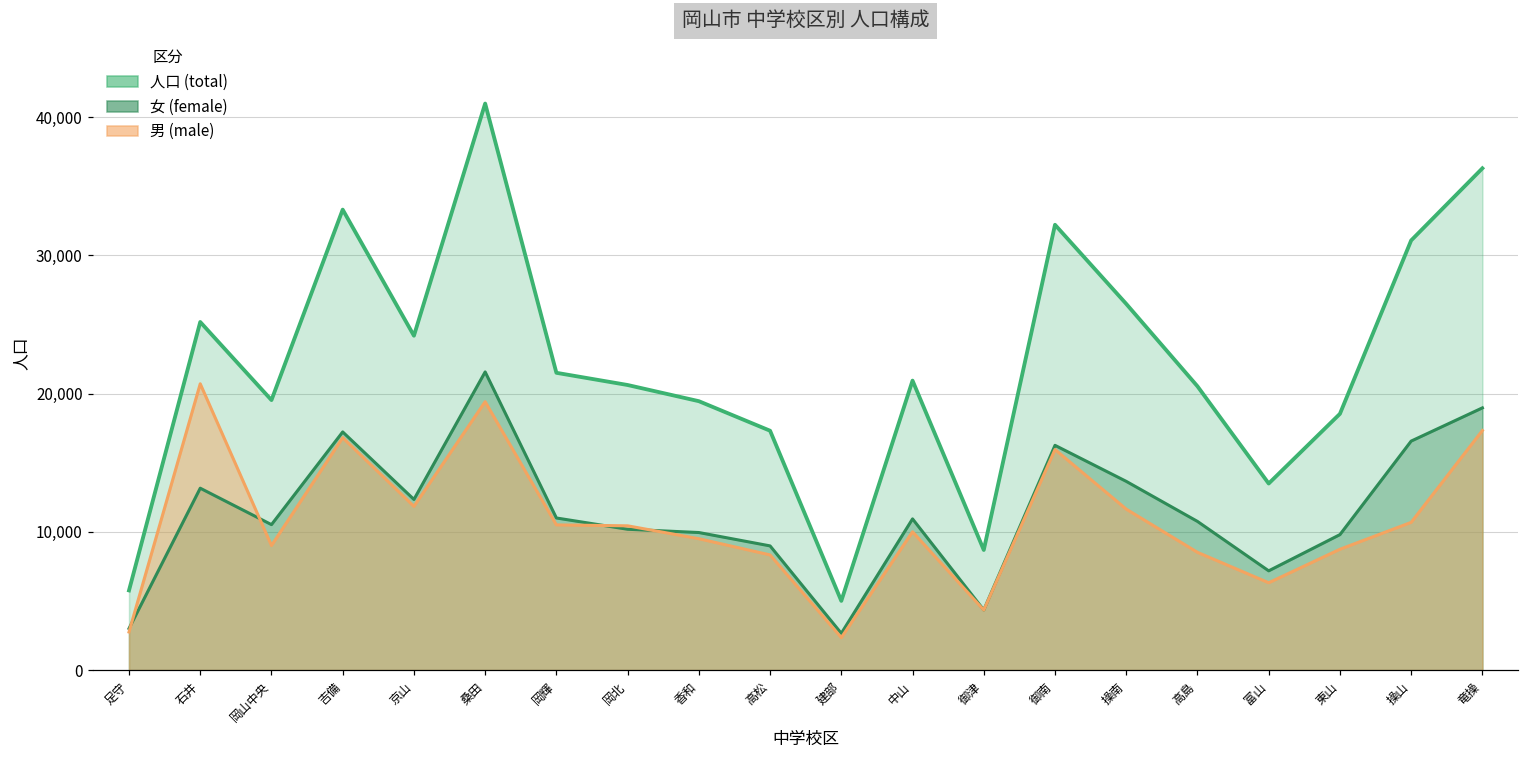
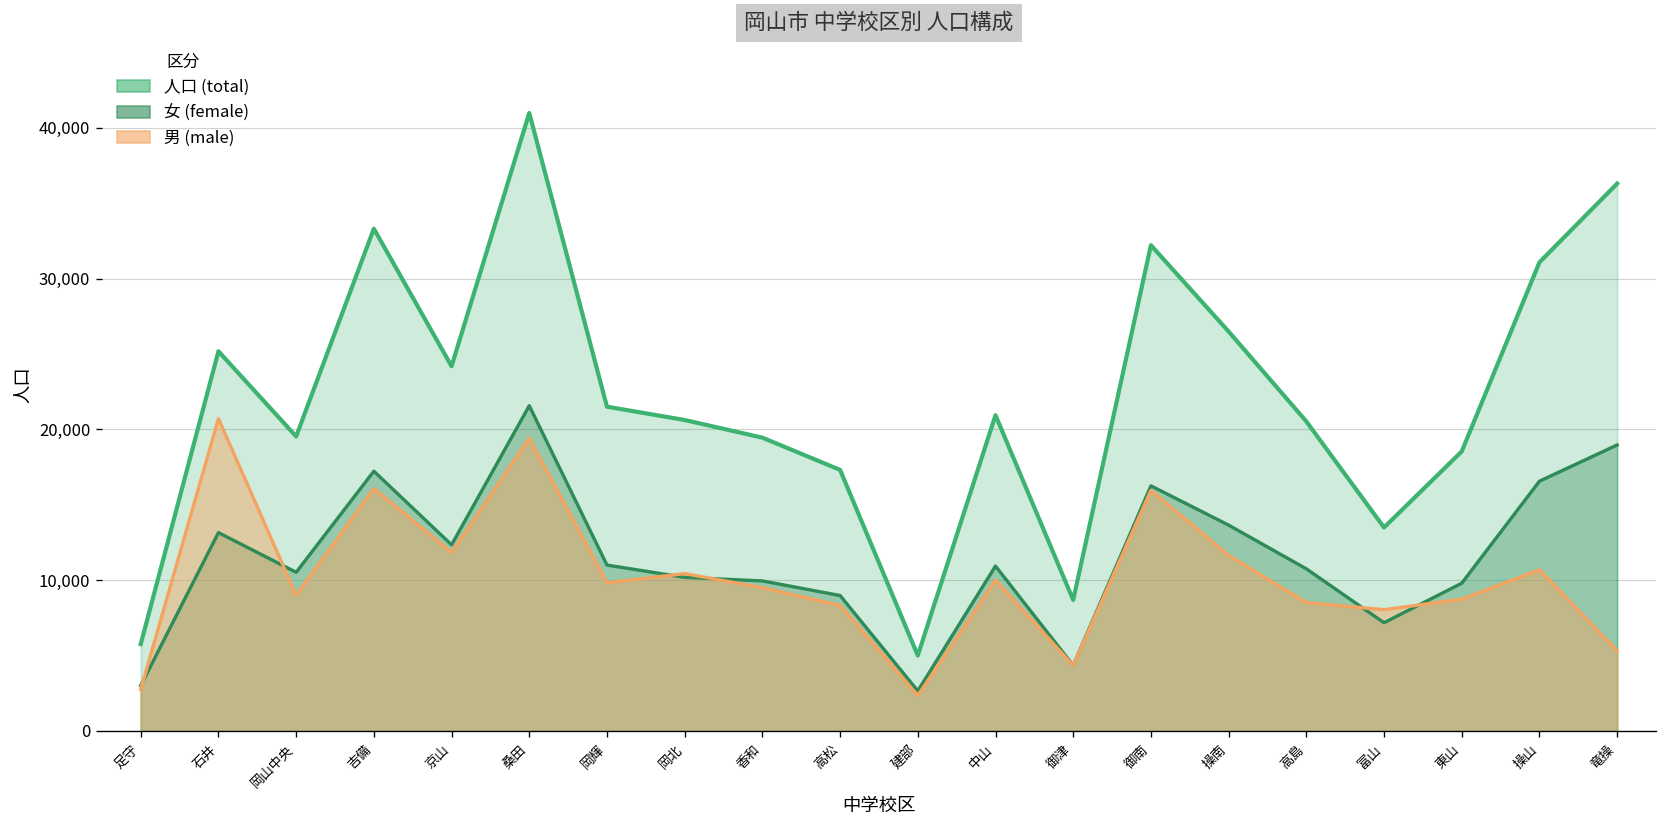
男 (male), 吉備: 16,800 -> 16,100
男 (male), 岡輝: 10,500 -> 9,800
男 (male), 富山: 6,300 -> 8,000
男 (male), 竜操: 17,300 -> 5,300
